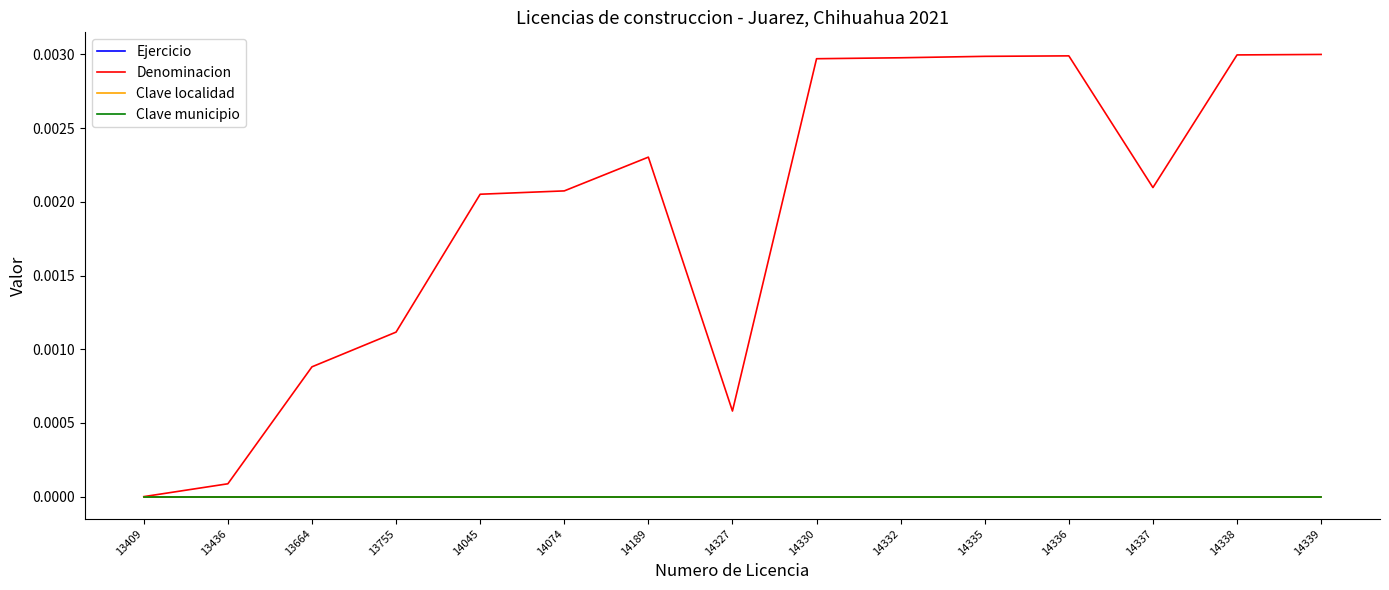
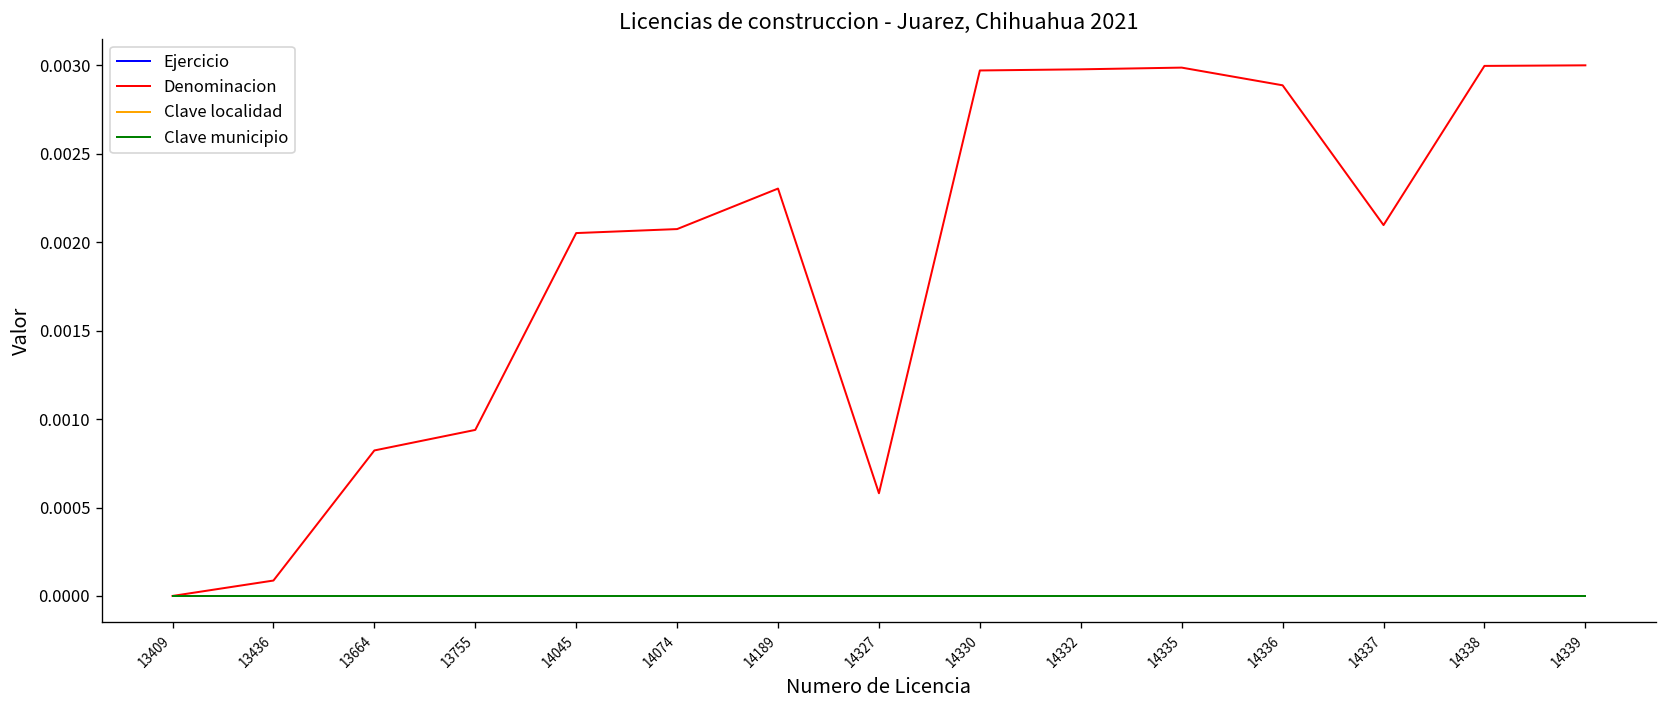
Denominacion, 13664: 0.00088 -> 0.00082
Denominacion, 13755: 0.00112 -> 0.00094
Denominacion, 14336: 0.00299 -> 0.00289
